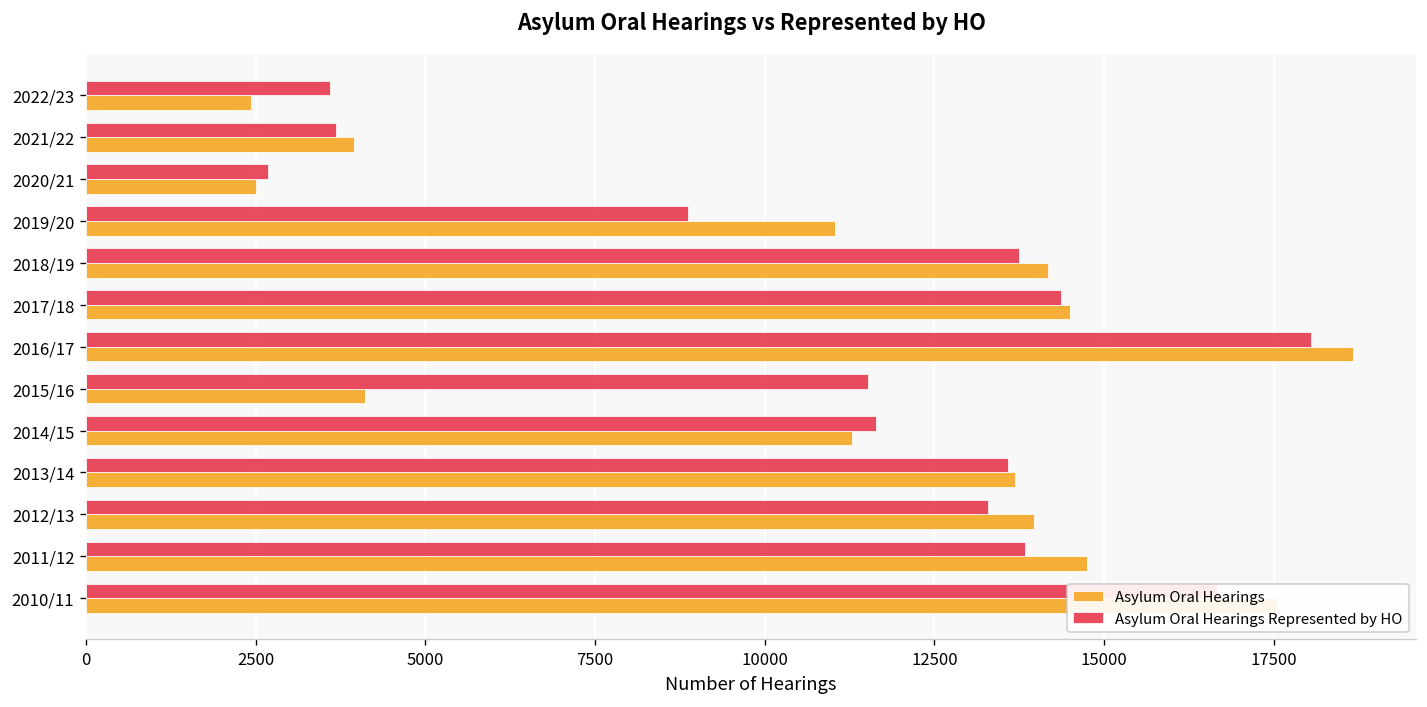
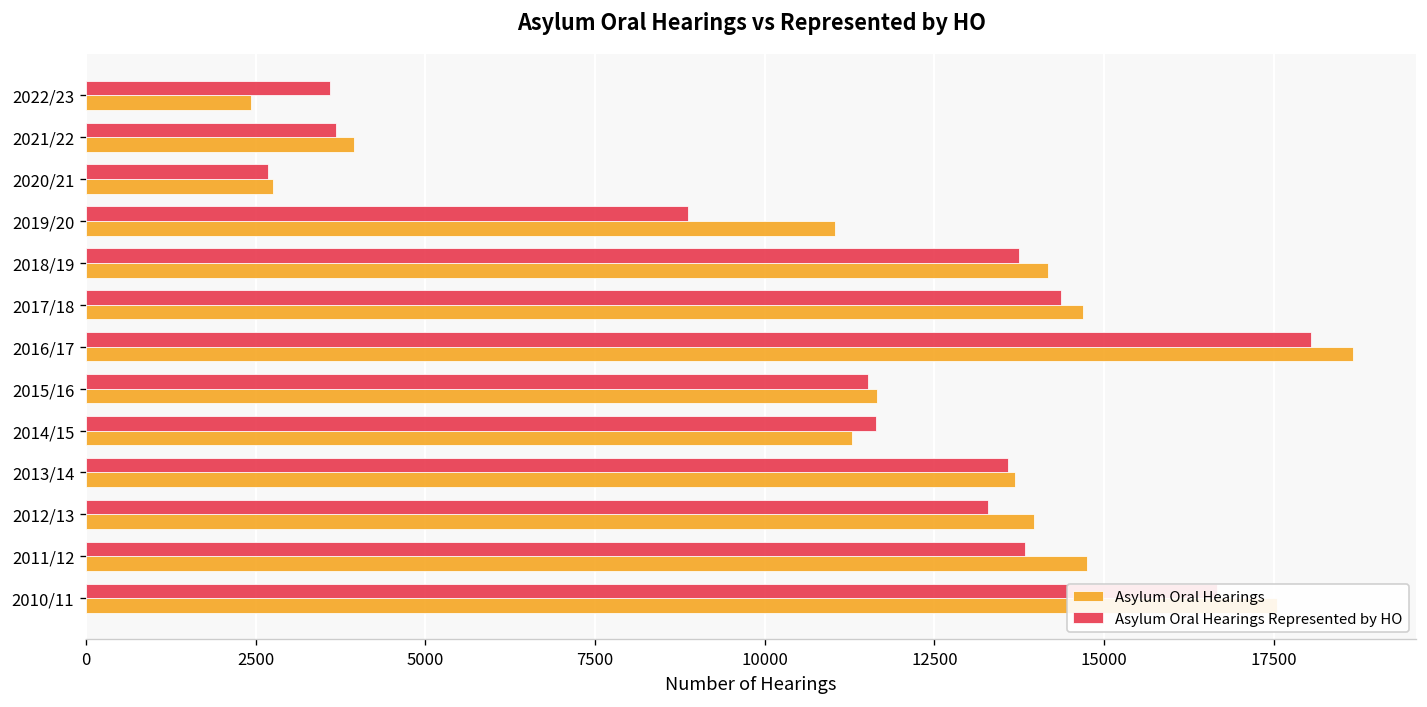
Asylum Oral Hearings, 2020/21: 2500 -> 2800
Asylum Oral Hearings, 2017/18: 14500 -> 14700
Asylum Oral Hearings, 2015/16: 4100 -> 11700
